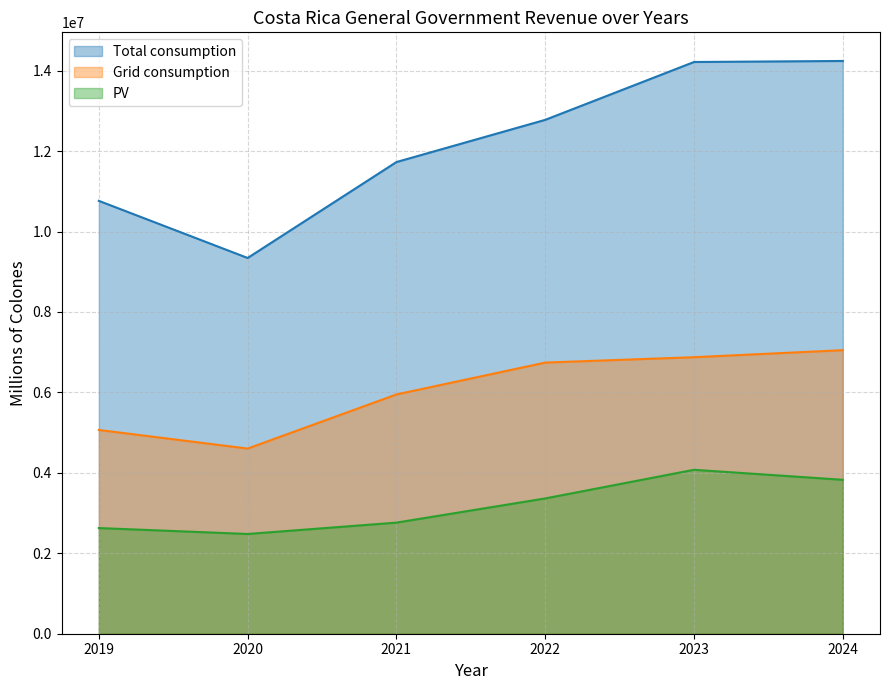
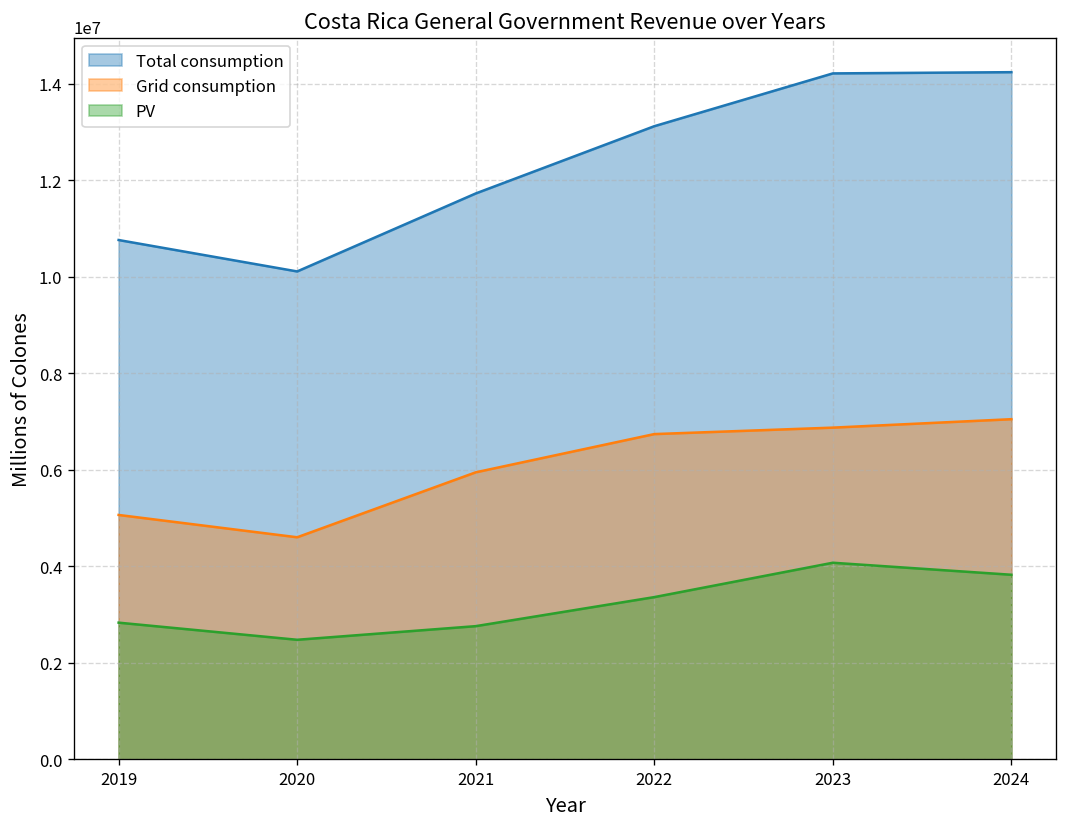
PV, 2019: 2600000 -> 2800000
Total consumption, 2020: 9300000 -> 10100000
Total consumption, 2022: 12800000 -> 13100000
